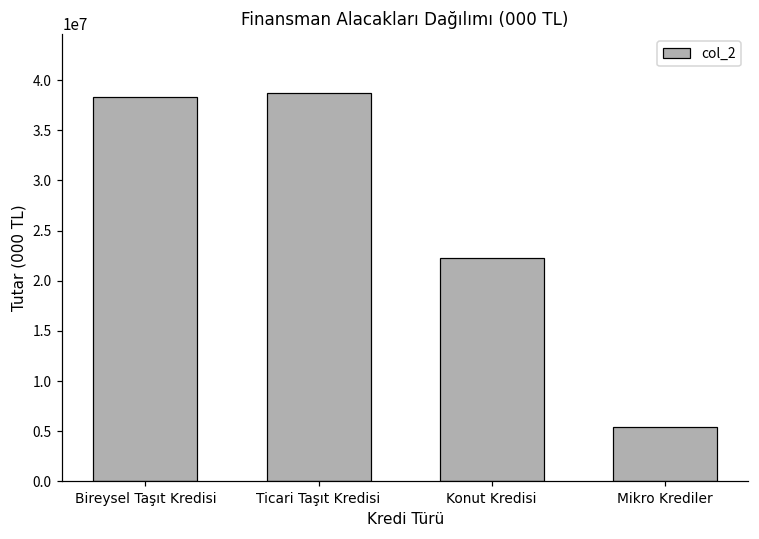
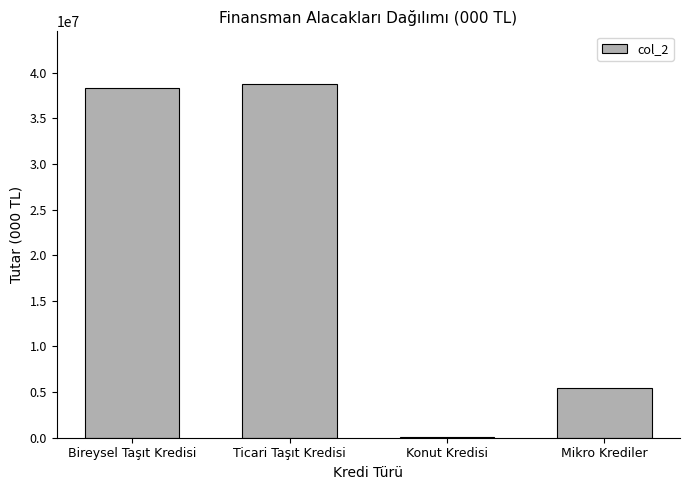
Konut Kredisi: 22000000 -> 0
